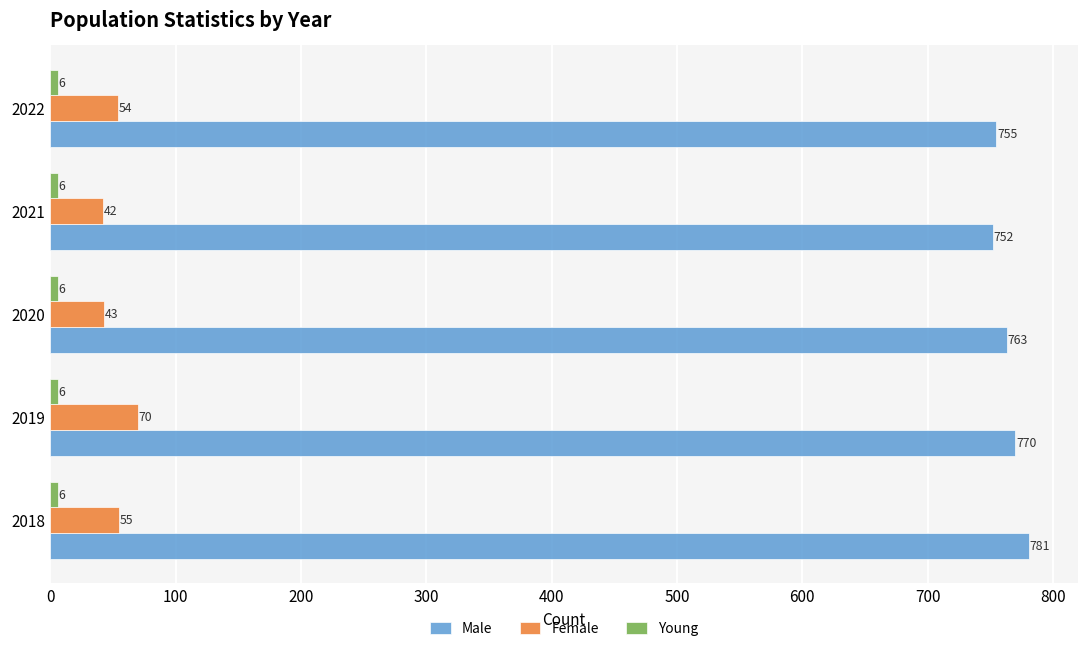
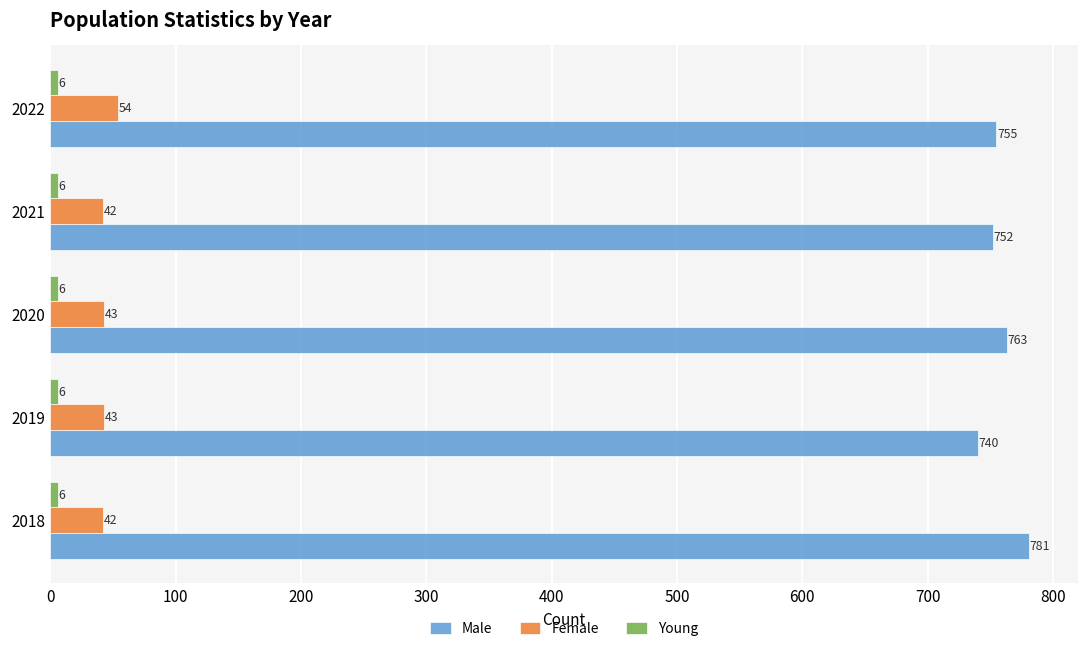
Female, 2019: 70 -> 43
Male, 2019: 770 -> 740
Female, 2018: 55 -> 42
